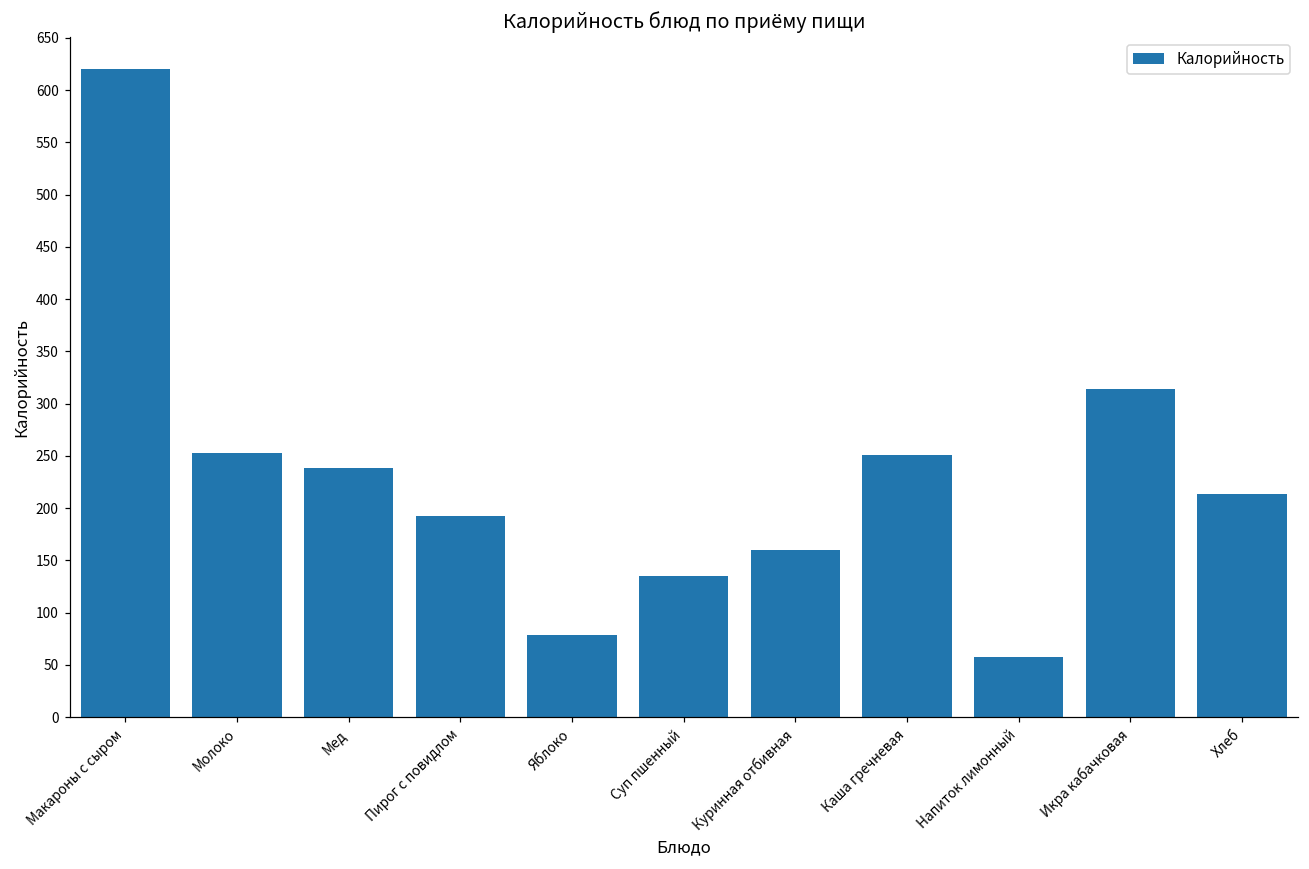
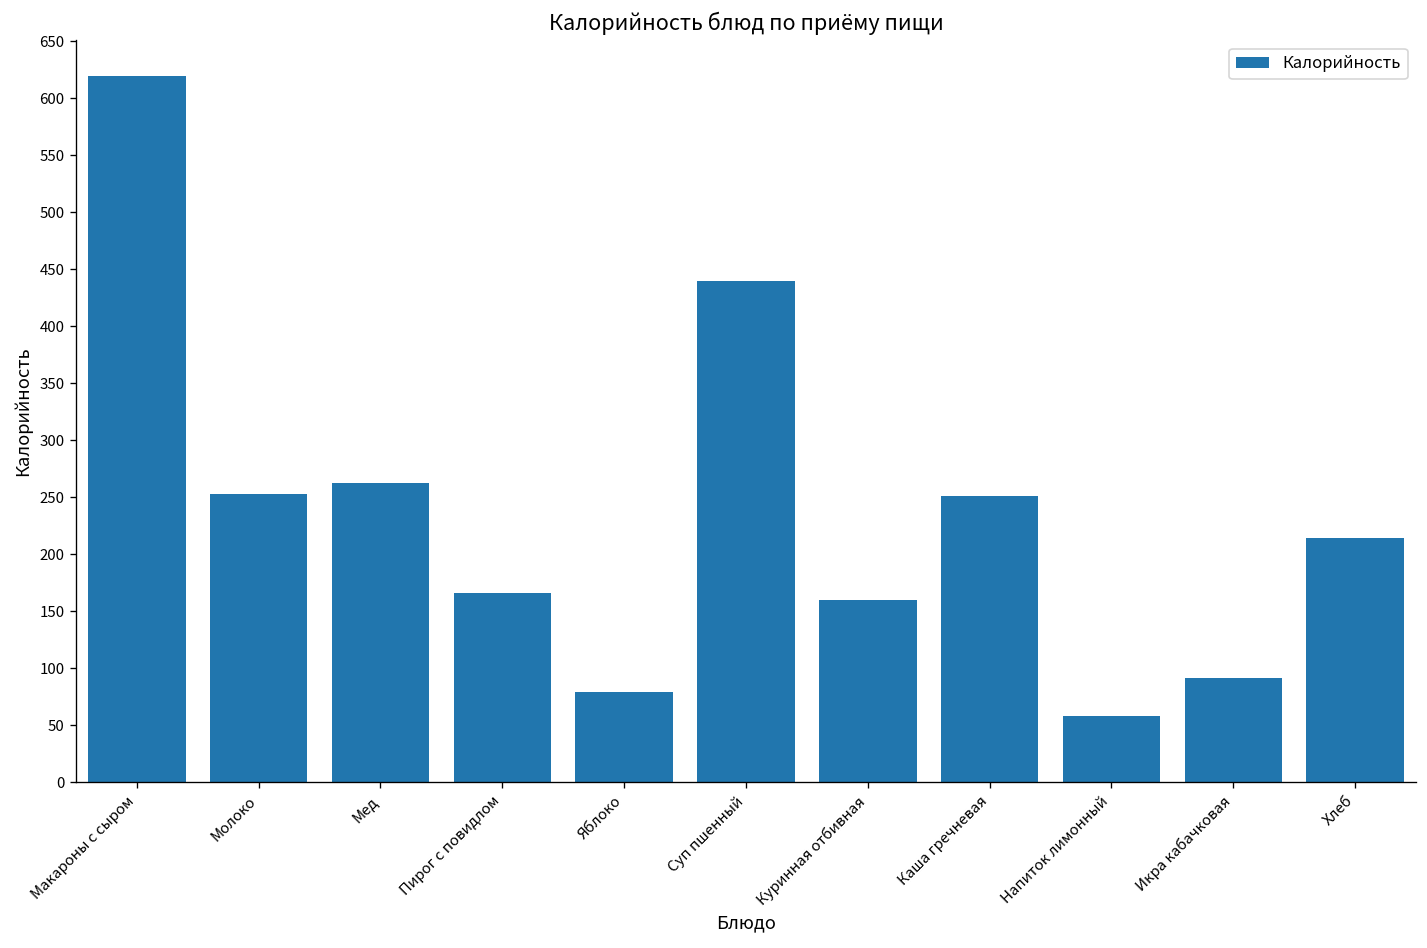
Мед: 240 -> 260
Пирог с повидлом: 190 -> 170
Суп пшенный: 140 -> 440
Икра кабачковая: 310 -> 90
